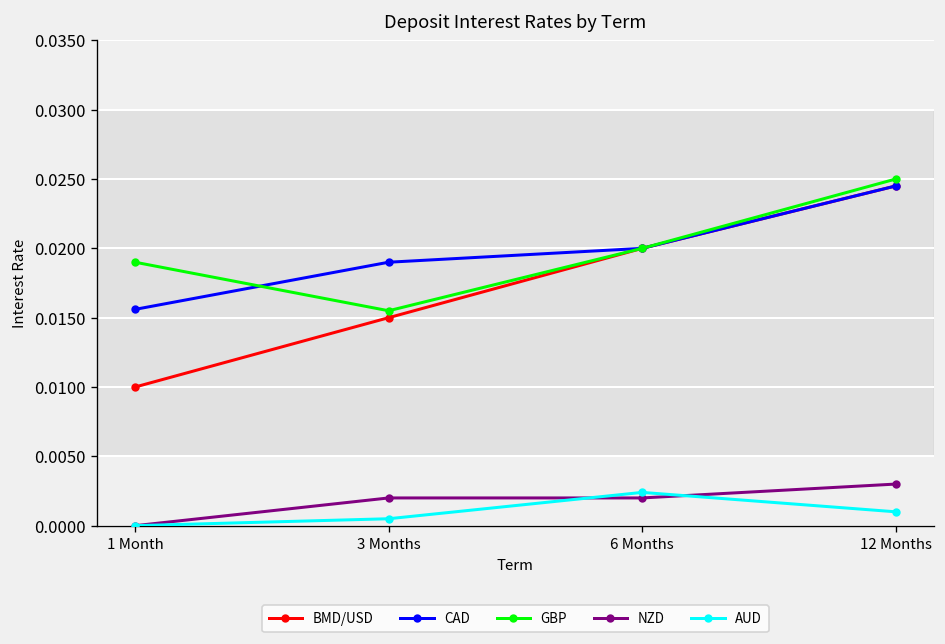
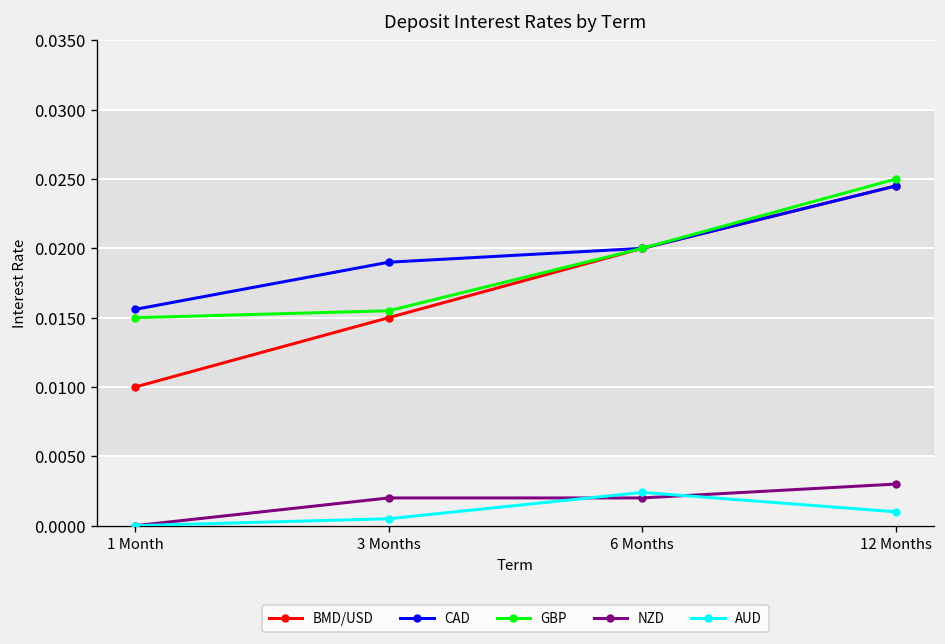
GBP, 1 Month: 0.019 -> 0.015
